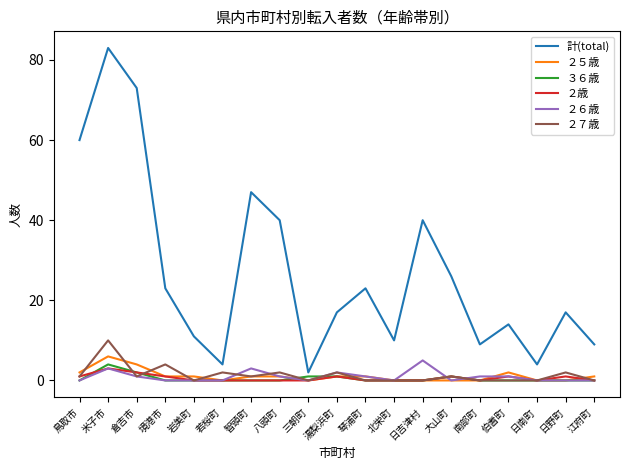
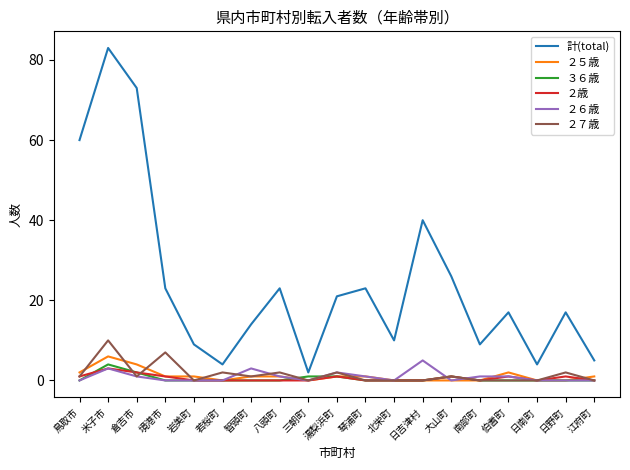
２７歳, 境港市: 4 -> 7
計(total), 岩美町: 11 -> 9
計(total), 智頭町: 47 -> 14
計(total), 八頭町: 40 -> 23
計(total), 湯梨浜町: 17 -> 21
計(total), 伯耆町: 14 -> 17
計(total), 江府町: 9 -> 5
